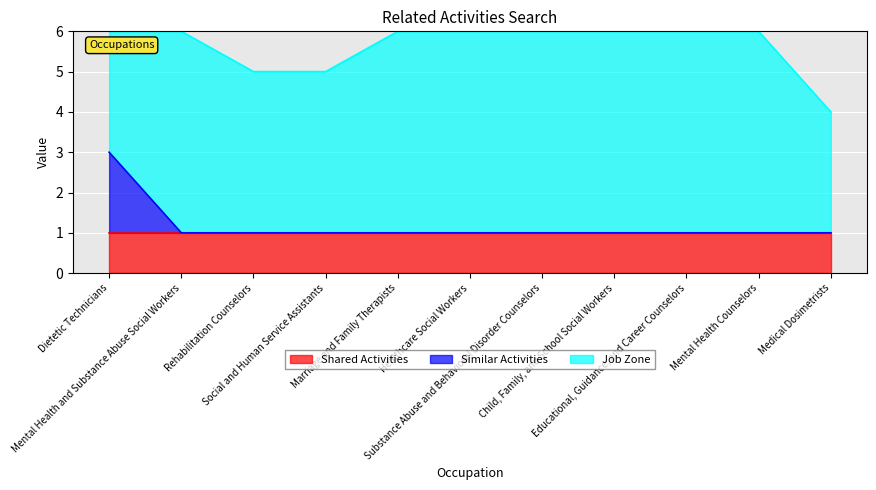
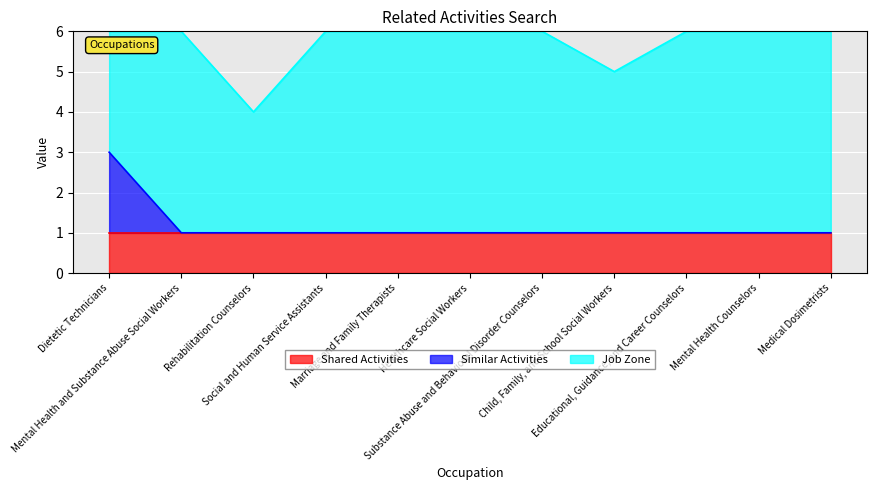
Job Zone, Rehabilitation Counselors: 4 -> 3
Job Zone, Social and Human Service Assistants: 4 -> 5
Job Zone, Child, Family, and School Social Workers: 5 -> 4
Job Zone, Medical Dosimetrists: 3 -> 5
